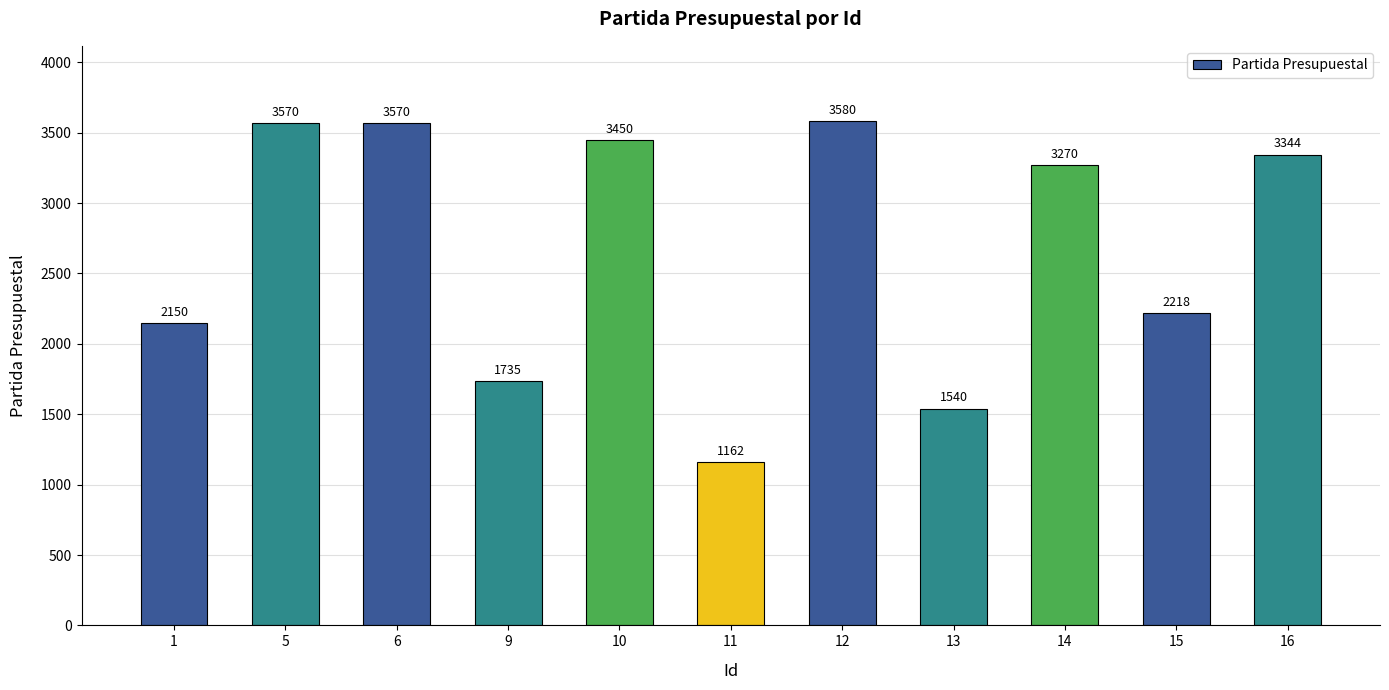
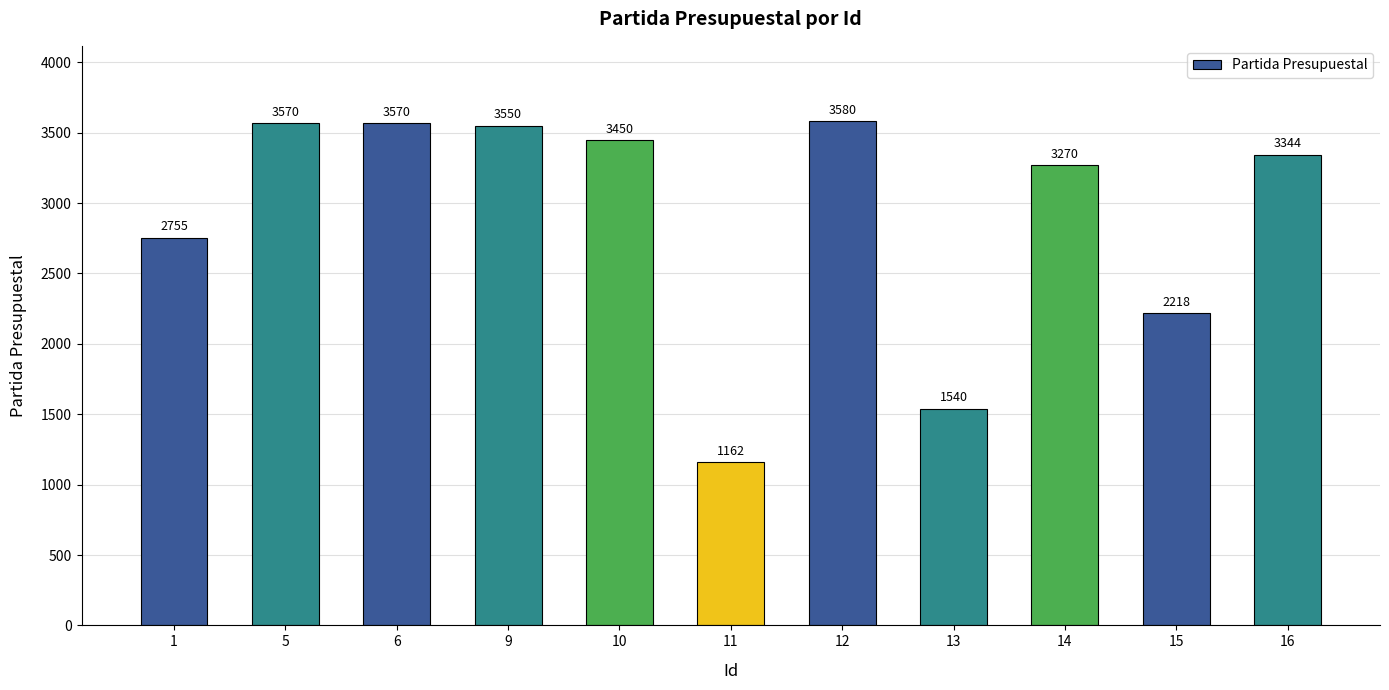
1: 2150 -> 2755
9: 1735 -> 3550
